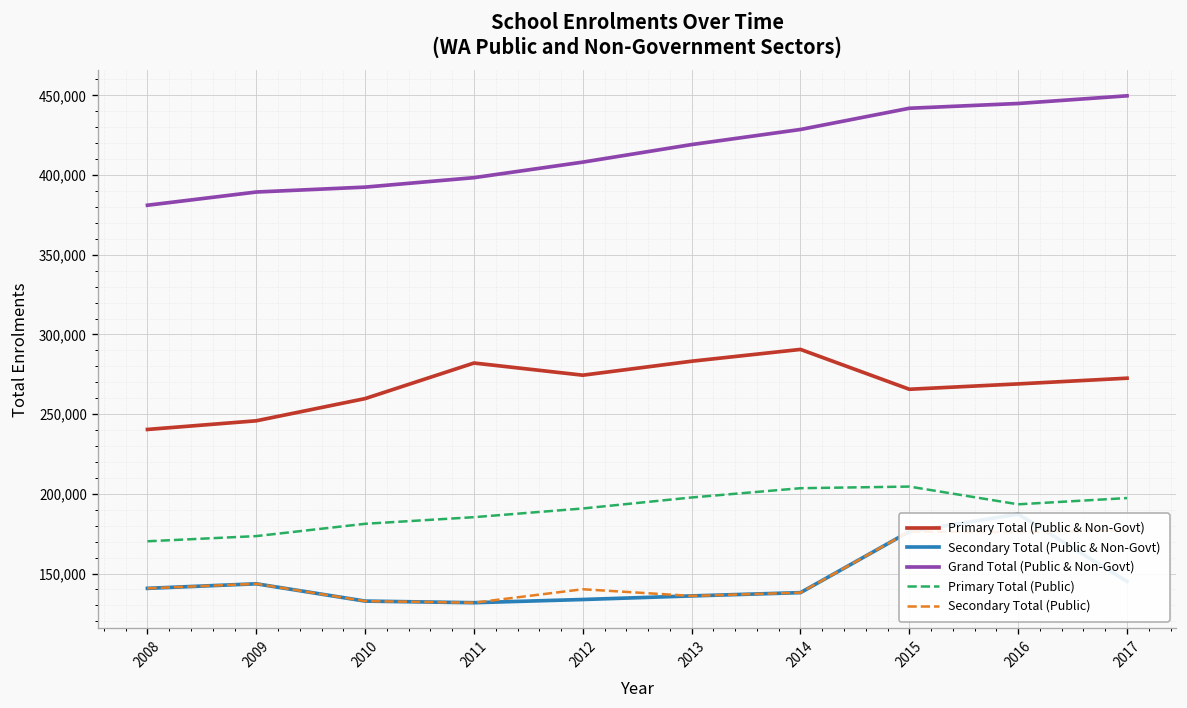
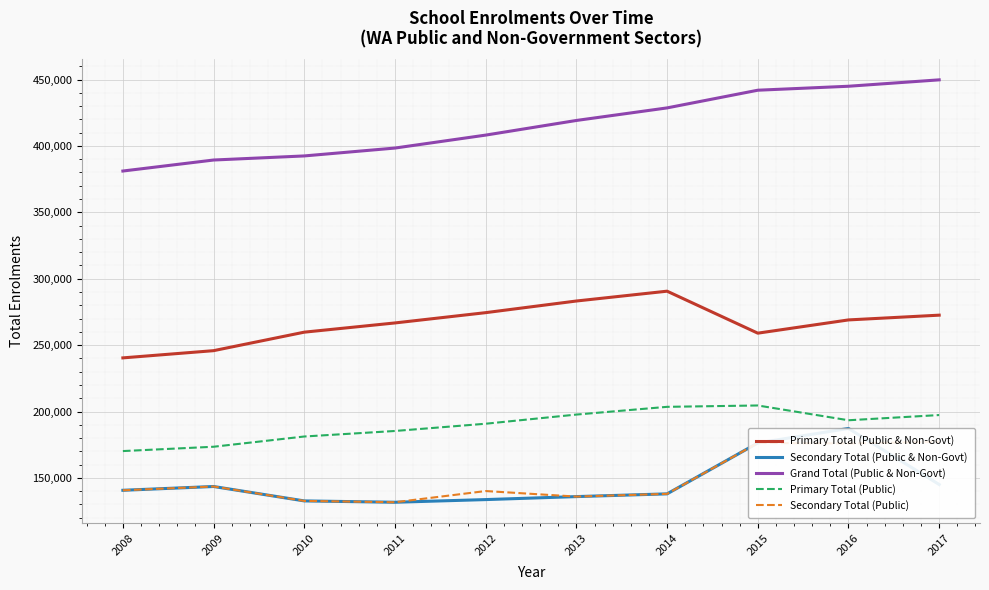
Primary Total (Public & Non-Govt), 2011: 282,000 -> 267,000
Primary Total (Public & Non-Govt), 2015: 266,000 -> 259,000
